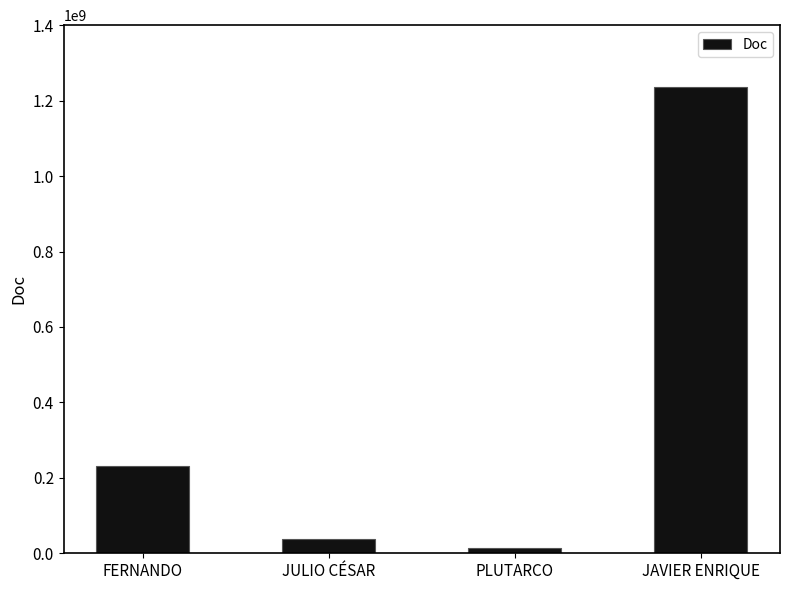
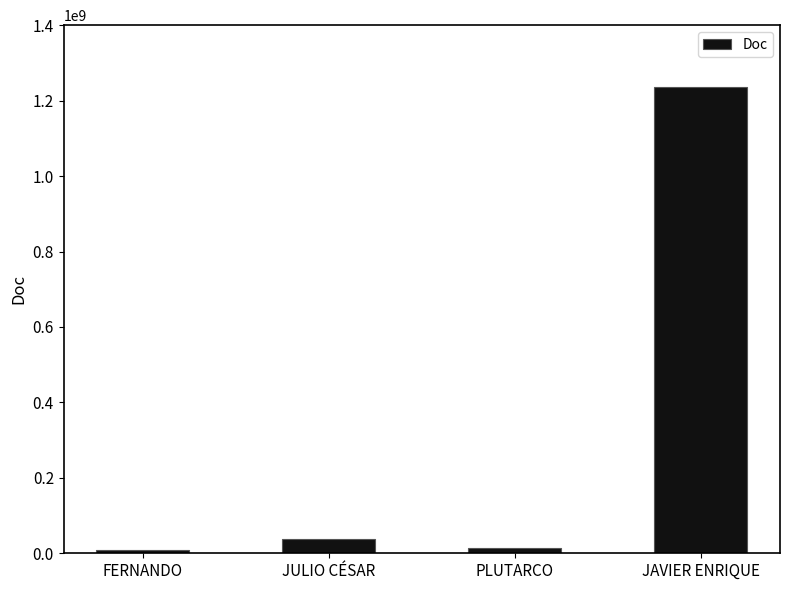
FERNANDO: 230000000 -> 10000000
